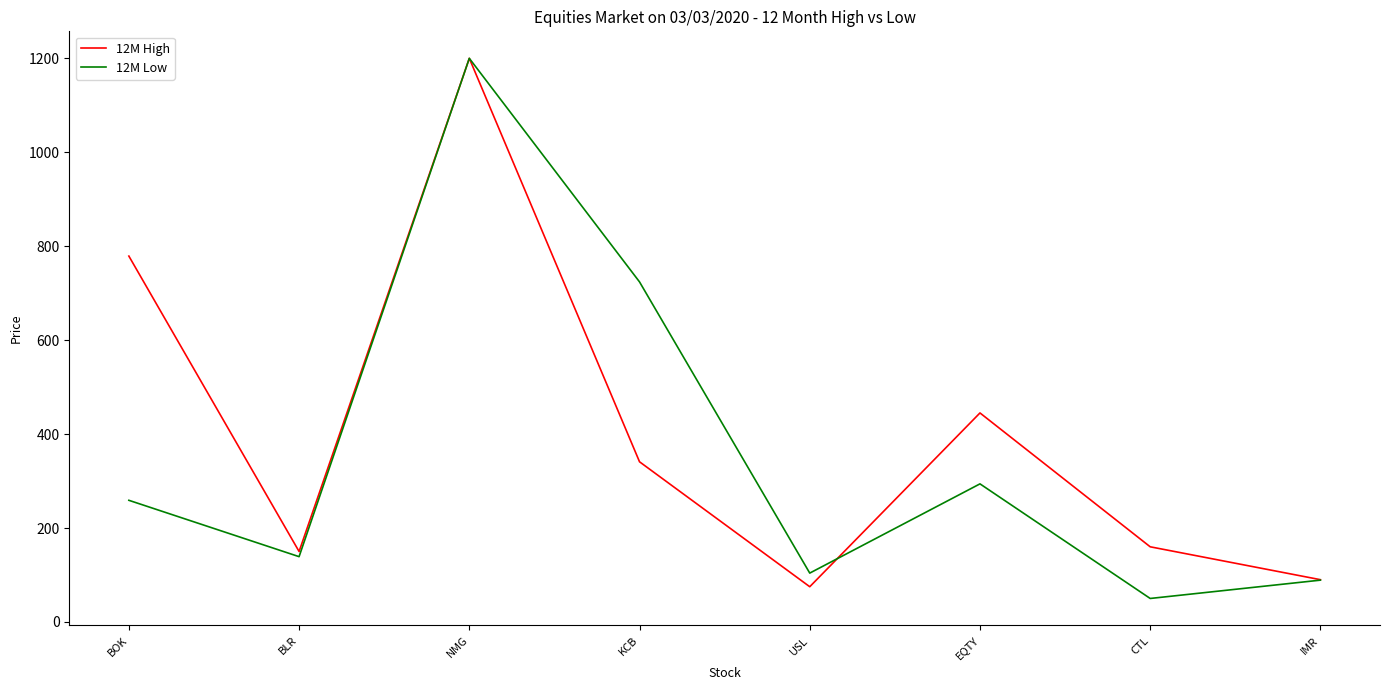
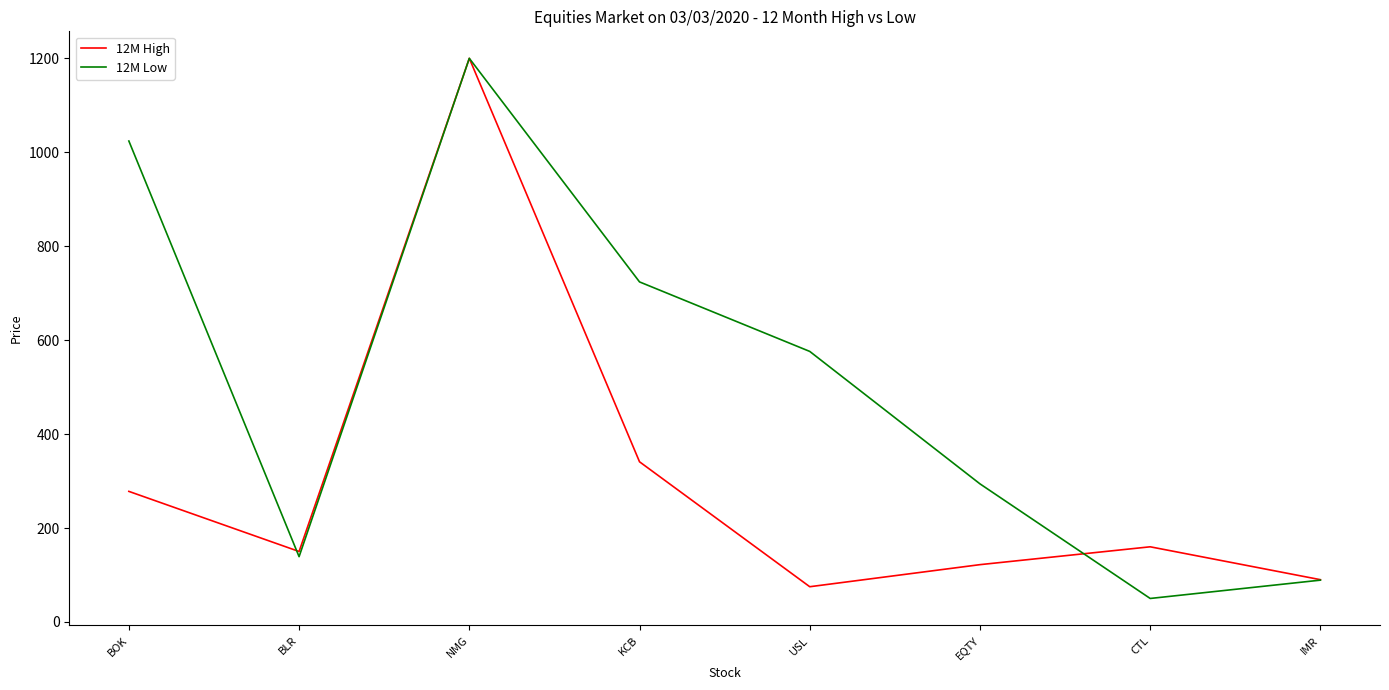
12M High, BOK: 780 -> 280
12M Low, BOK: 260 -> 1020
12M Low, USL: 100 -> 580
12M High, EQTY: 450 -> 120
